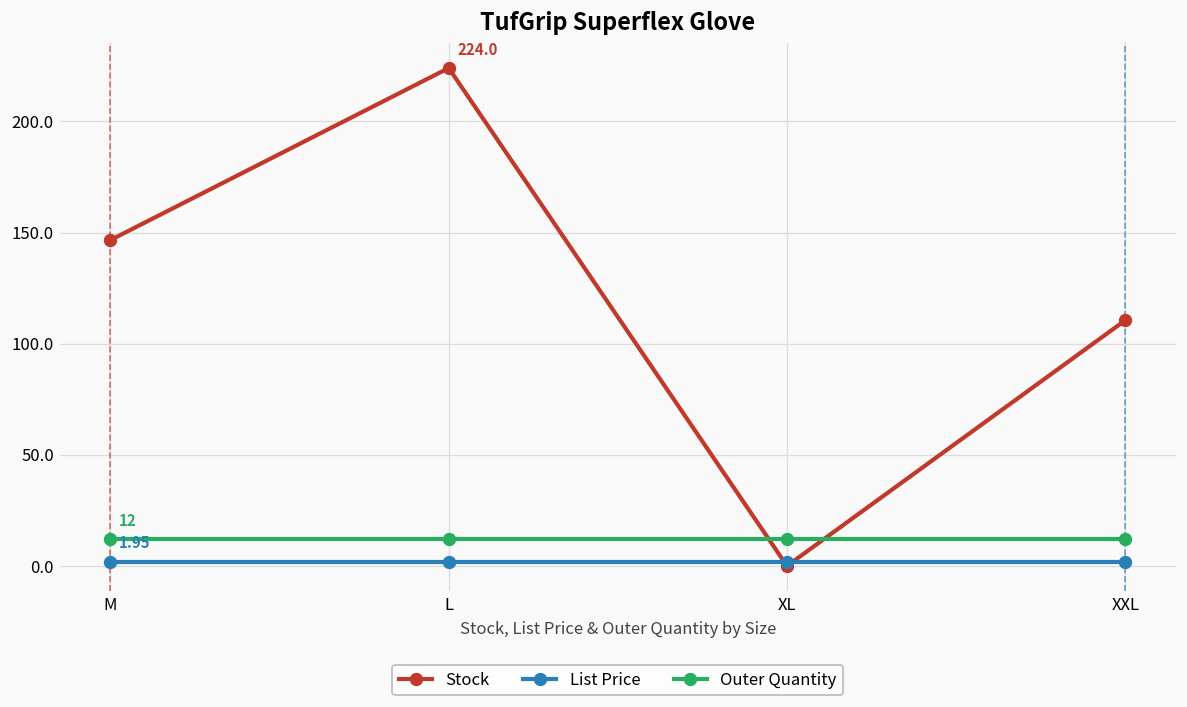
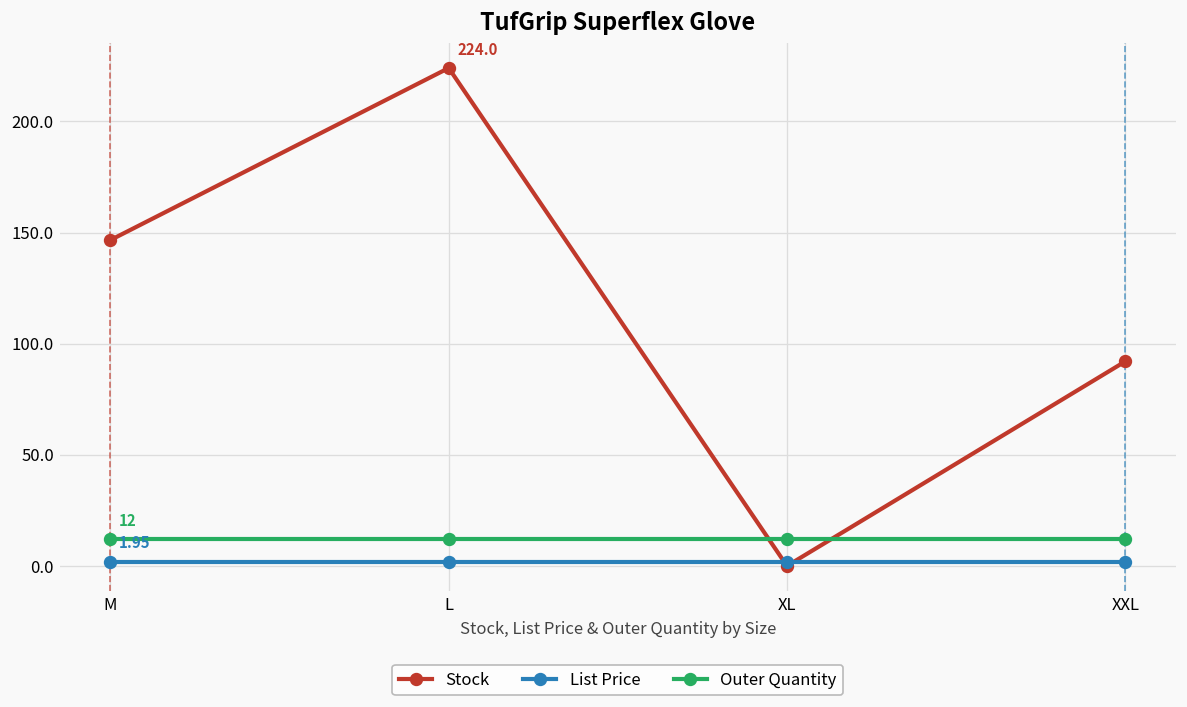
Stock, XXL: 111 -> 92
